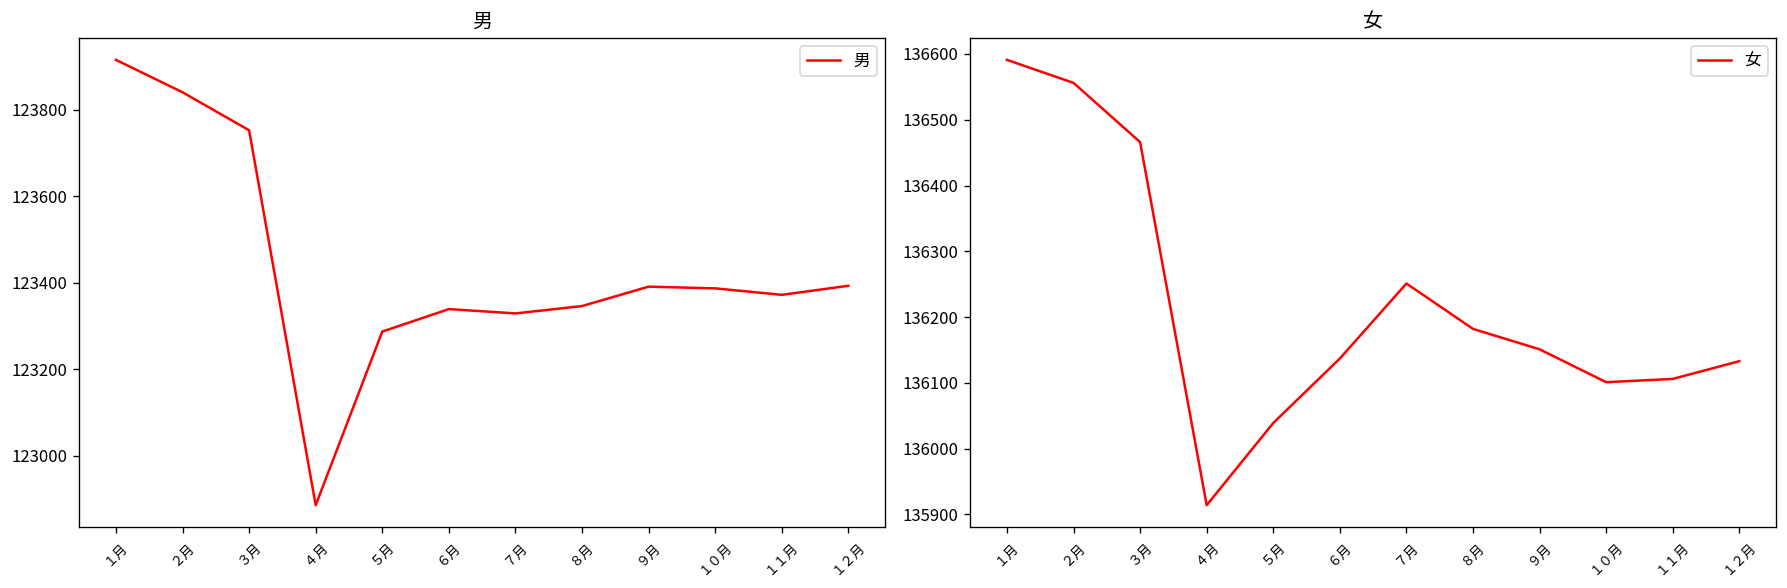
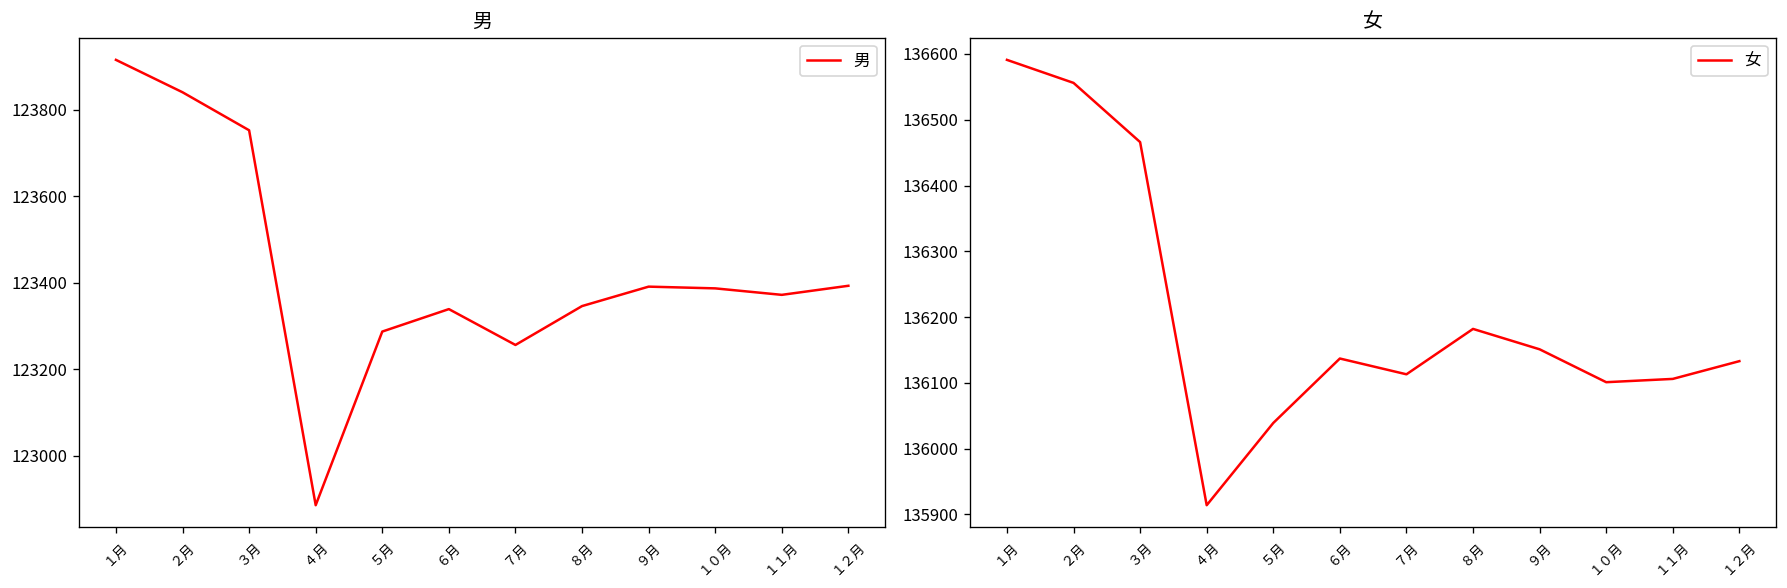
男, ７月: 123330 -> 123260
女, ７月: 136250 -> 136110
